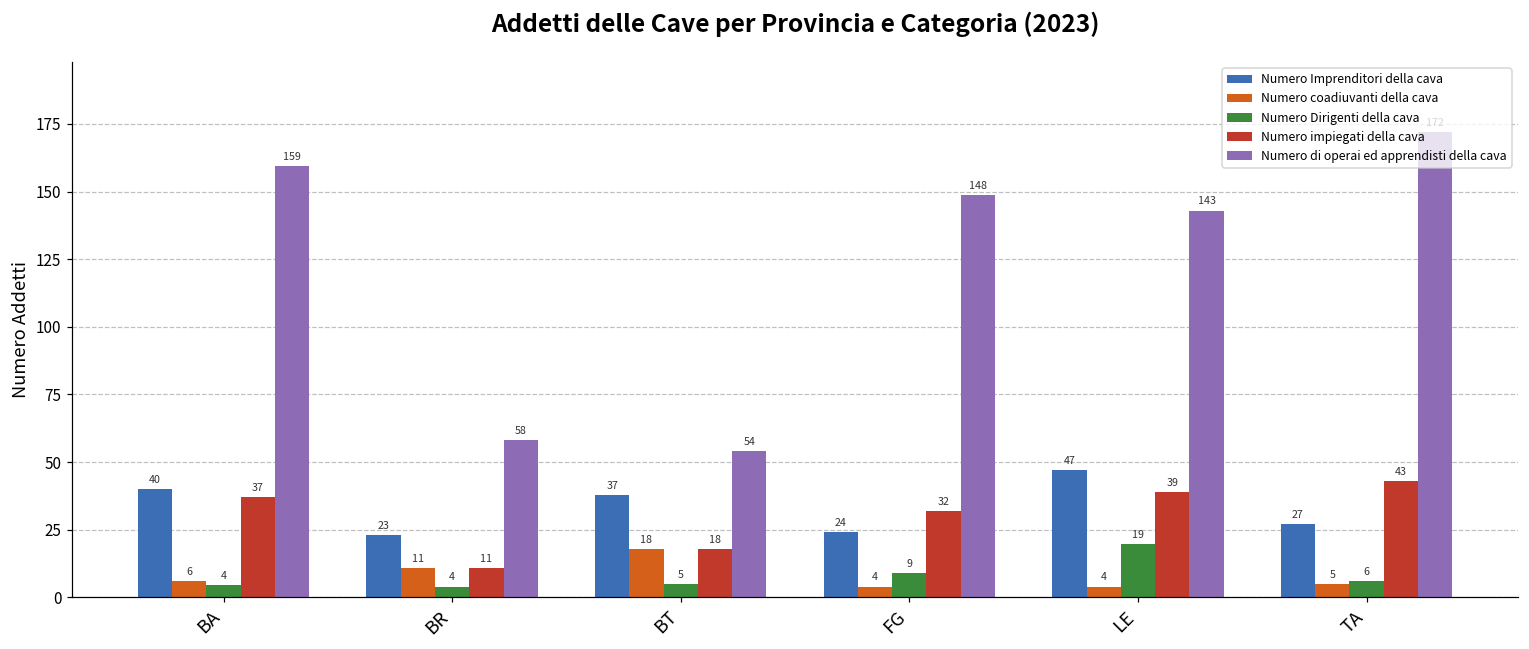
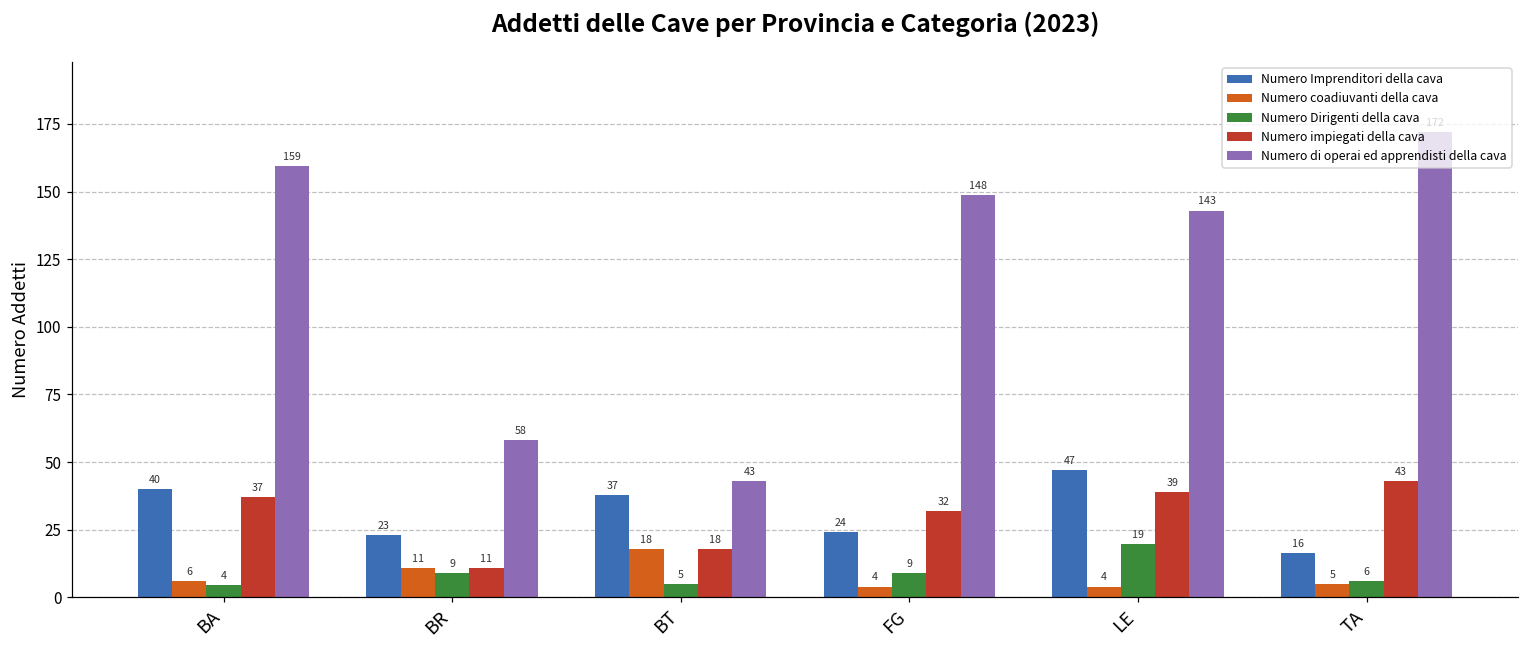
Numero Dirigenti della cava, BR: 4 -> 9
Numero di operai ed apprendisti della cava, BT: 54 -> 43
Numero Imprenditori della cava, TA: 27 -> 16
